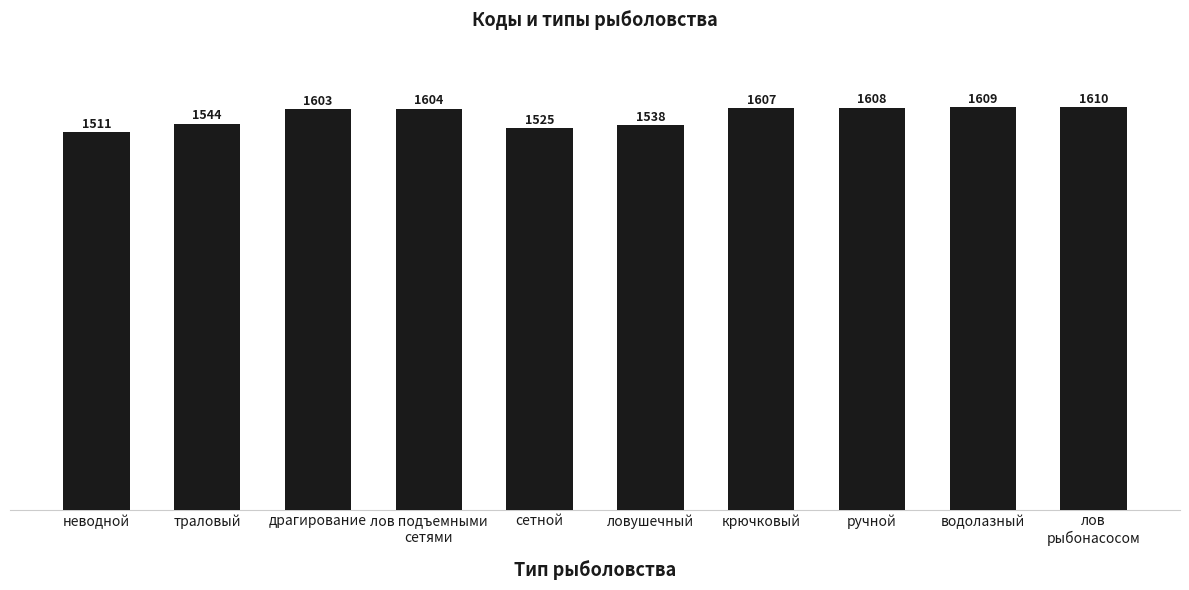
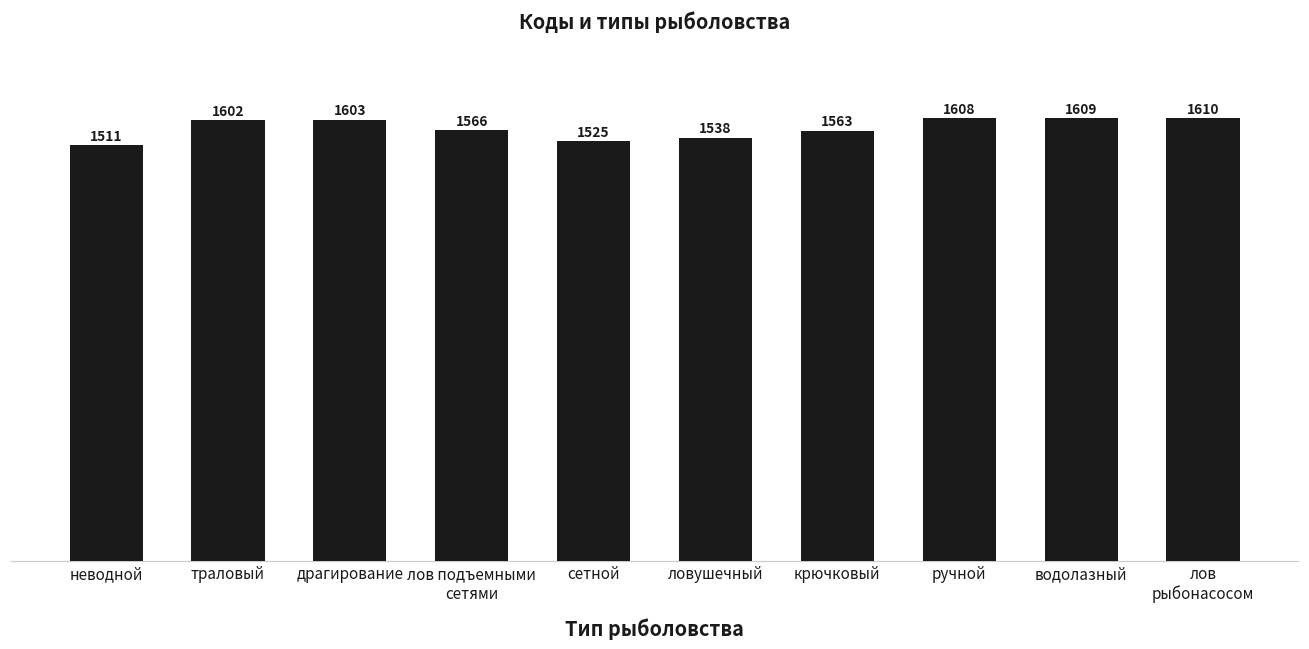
траловый: 1544 -> 1602
лов подъемными сетями: 1604 -> 1566
крючковый: 1607 -> 1563
